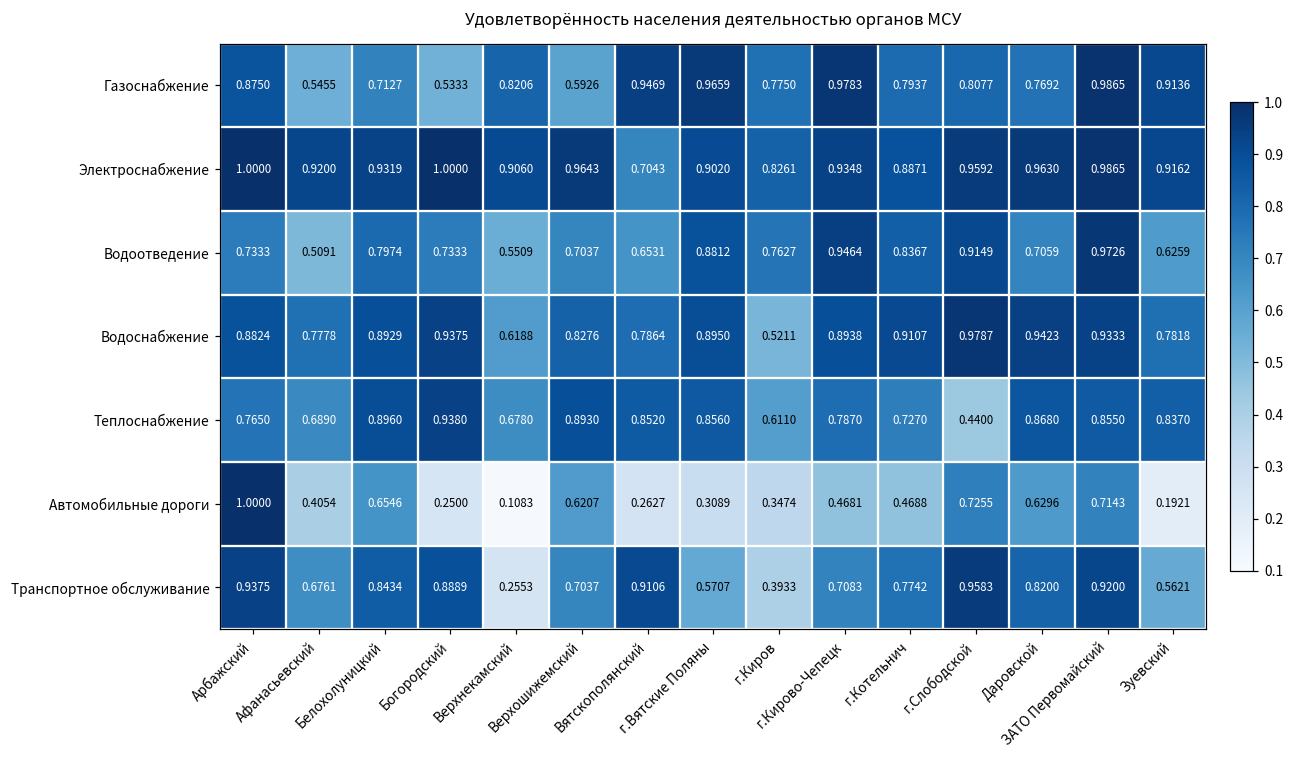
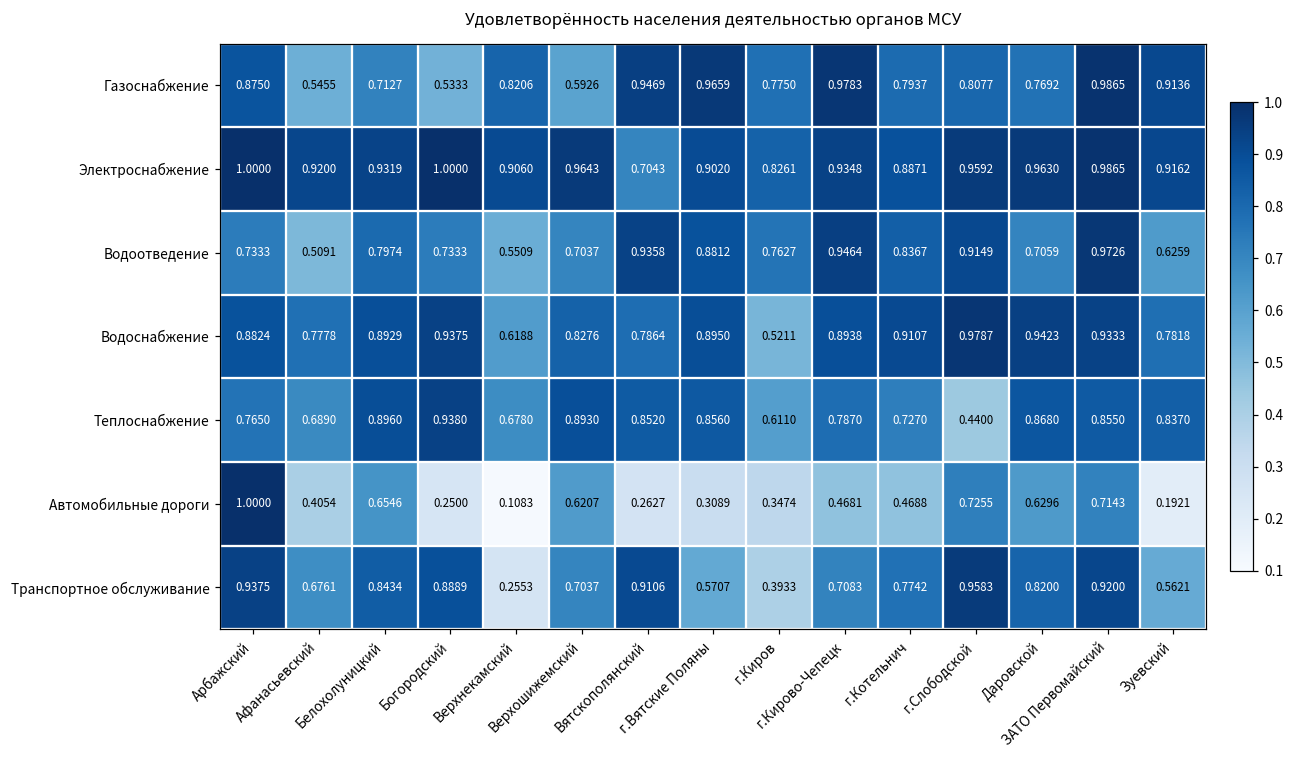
Водоотведение, Вятскополянский: 0.6531 -> 0.9358
